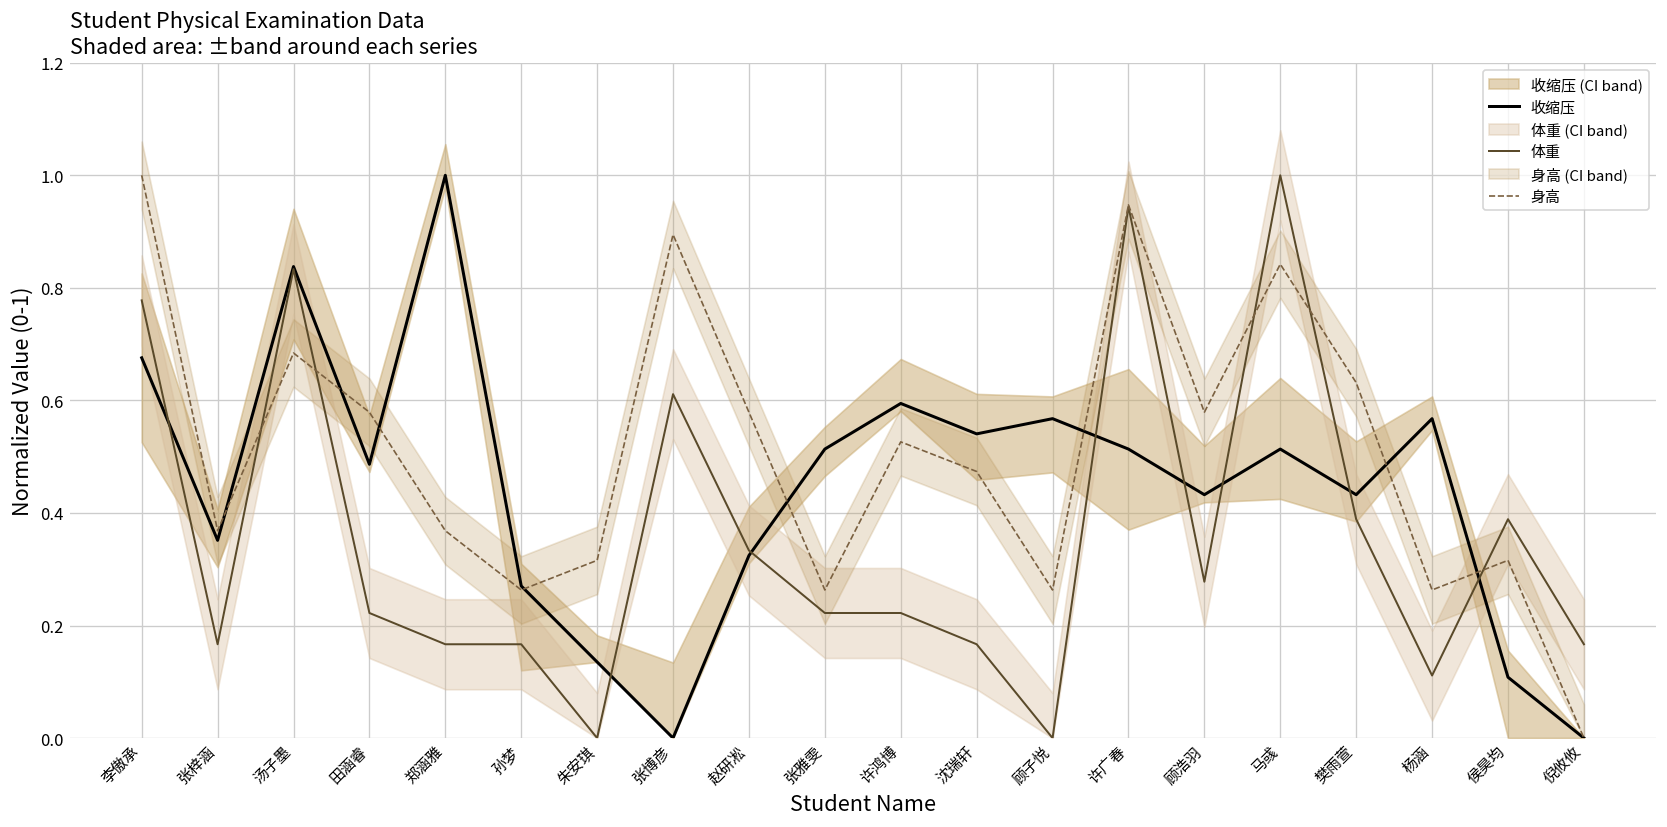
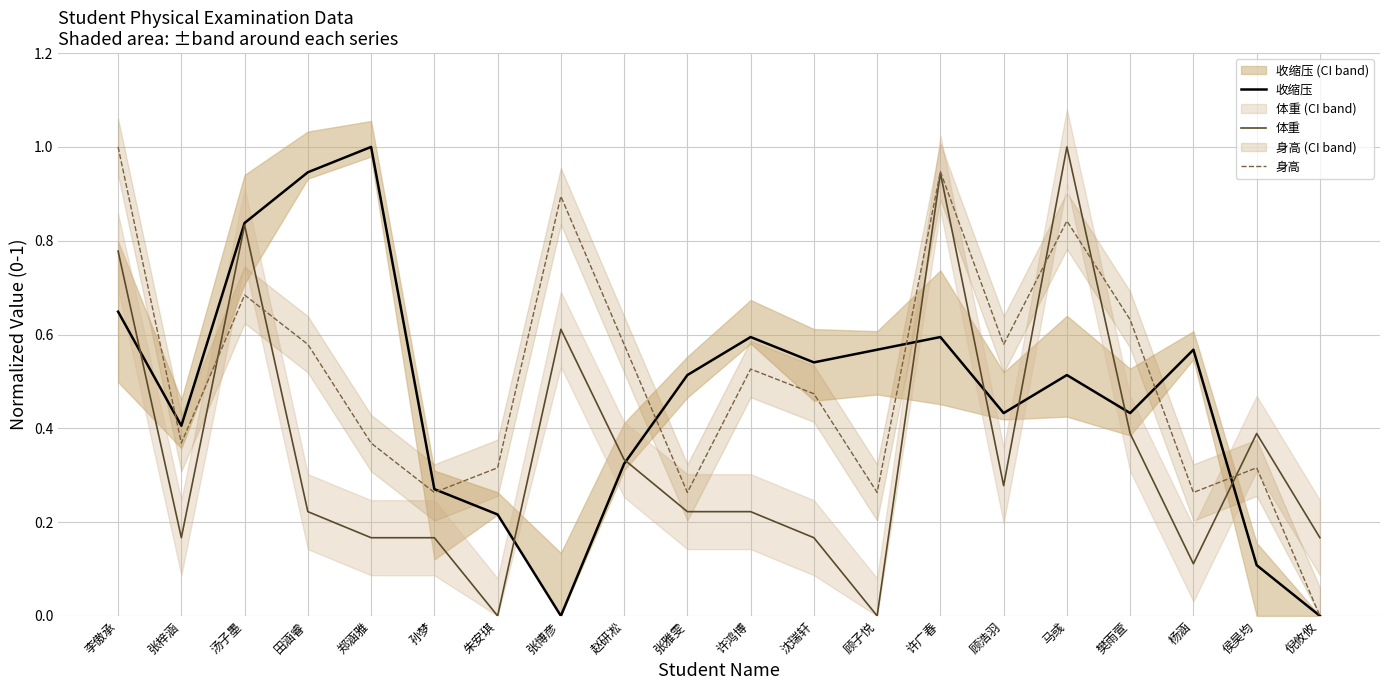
收缩压, 李傲承: 0.68 -> 0.65
收缩压, 张梓涵: 0.35 -> 0.41
收缩压, 田涵睿: 0.49 -> 0.95
收缩压, 朱安琪: 0.14 -> 0.22
收缩压, 许广春: 0.51 -> 0.59
